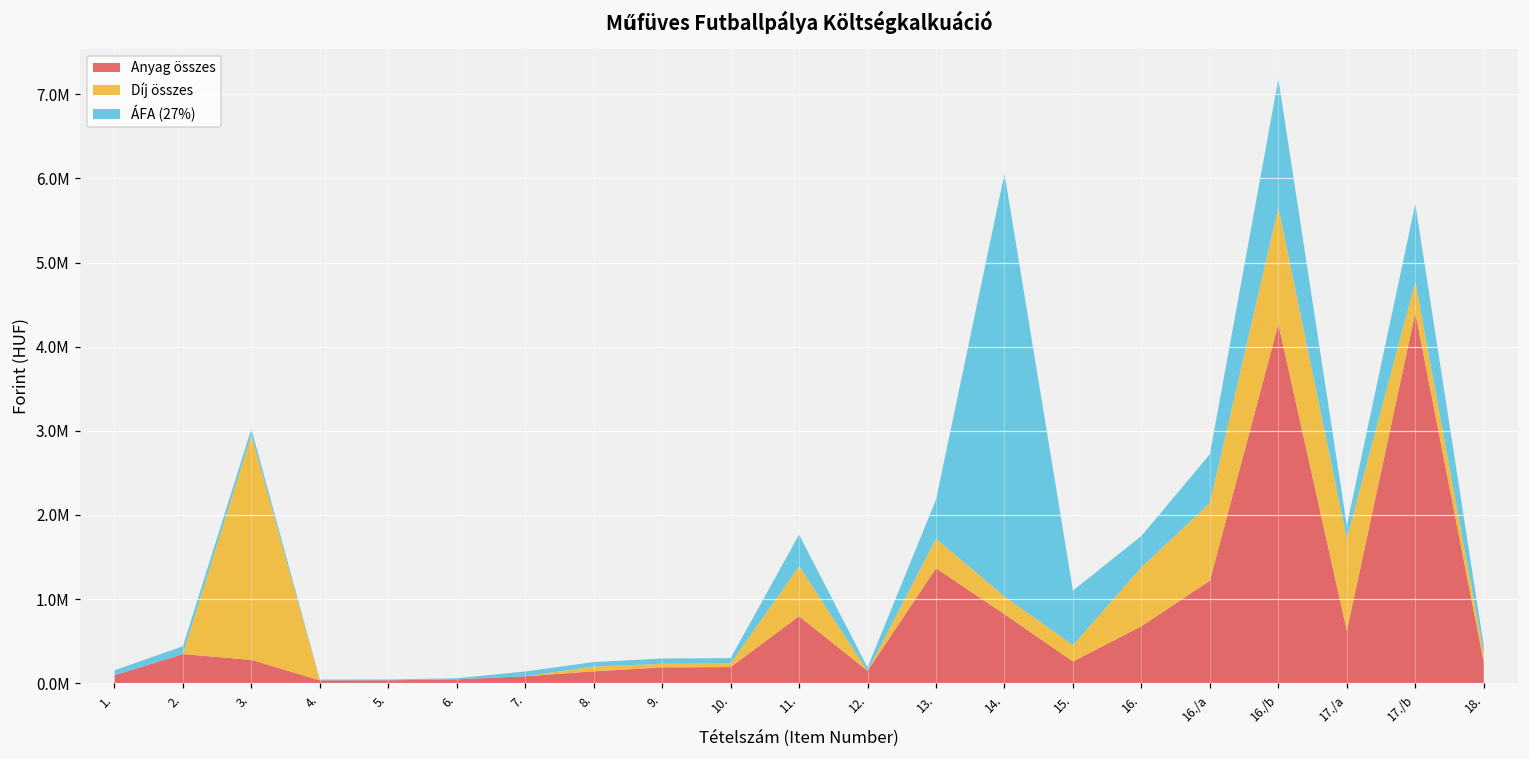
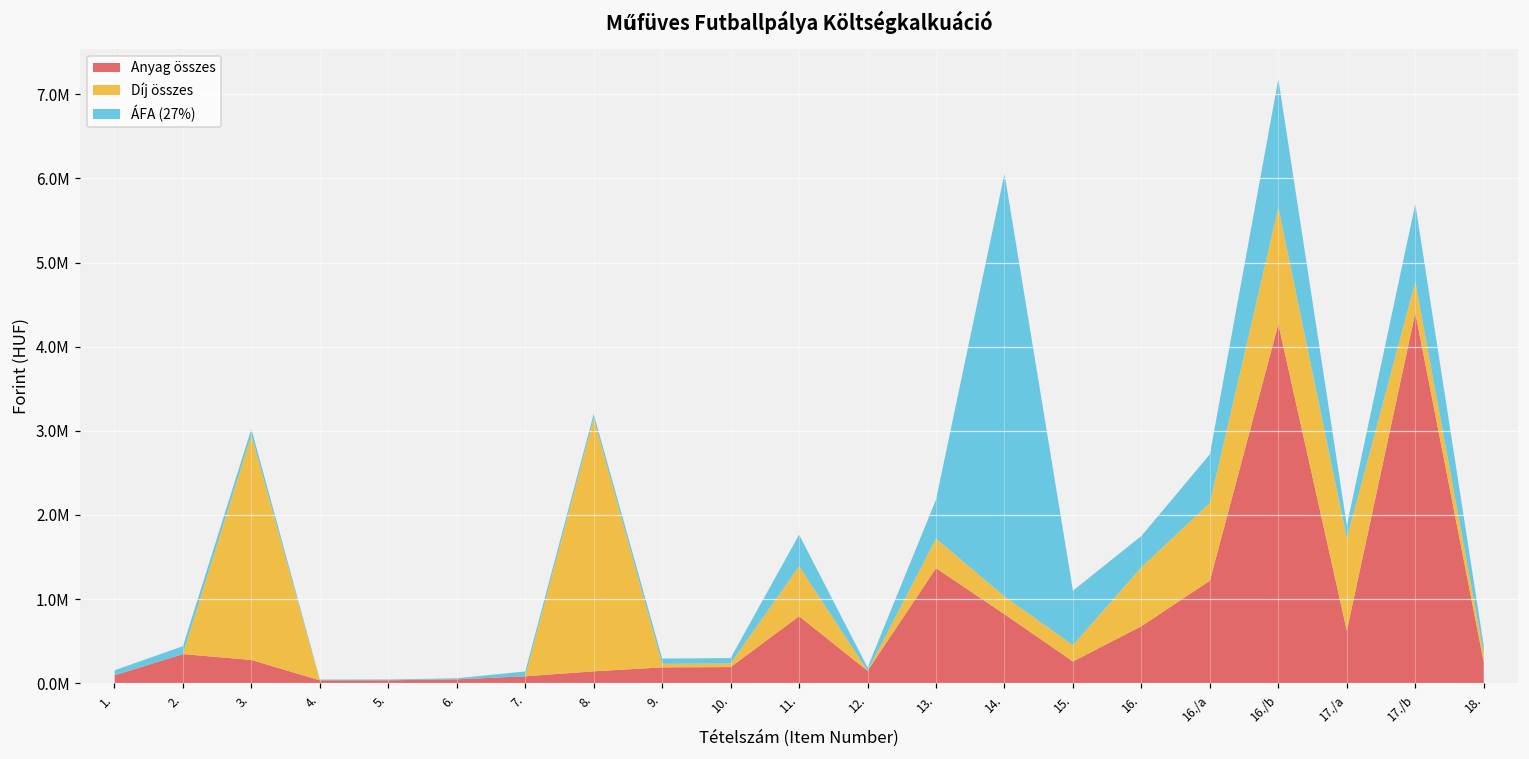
Díj összes, 8.: 100000 -> 3000000
